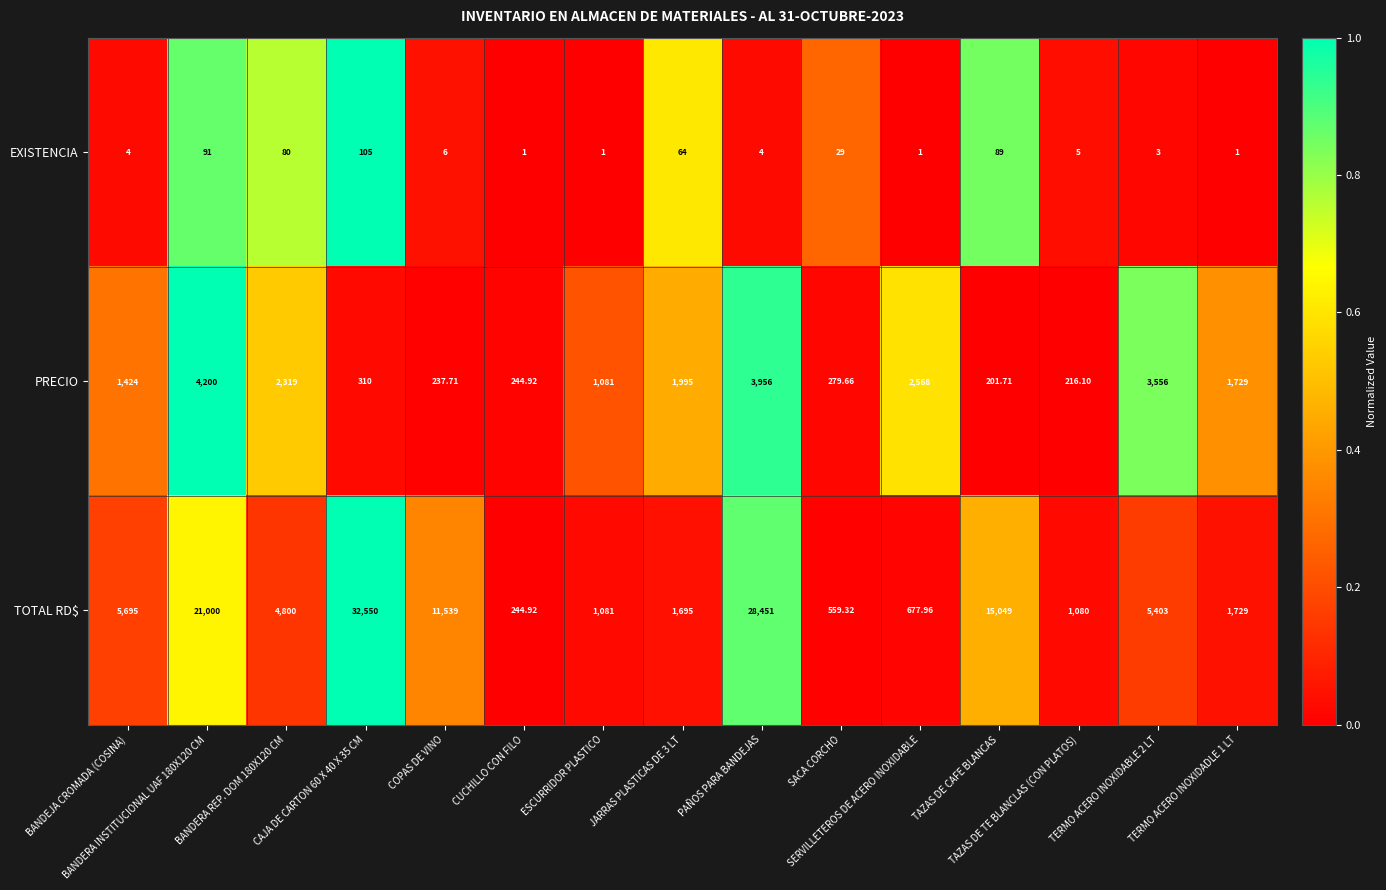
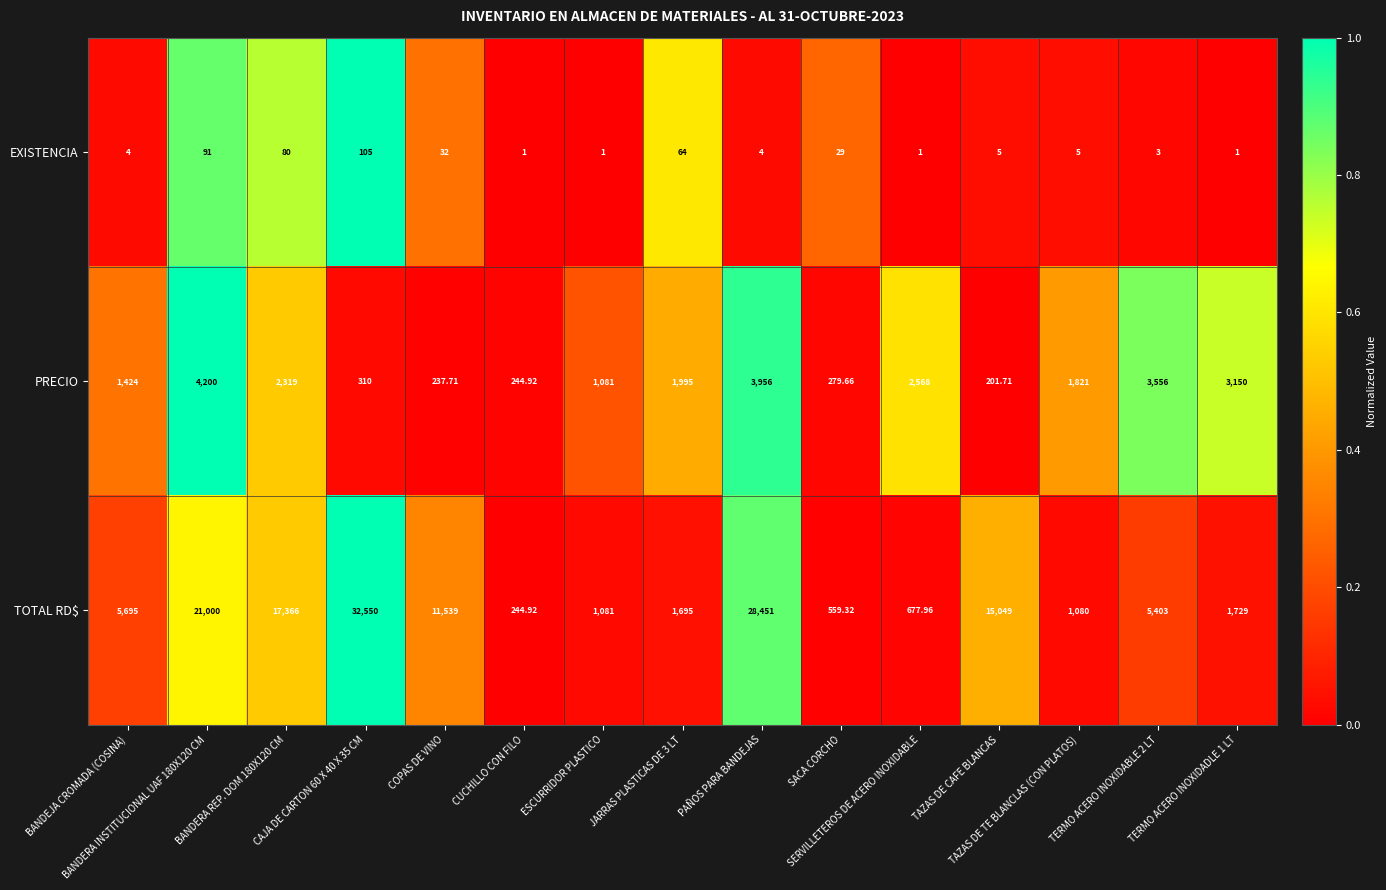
EXISTENCIA, COPAS DE VINO: 6 -> 32
EXISTENCIA, TAZAS DE CAFE BLANCAS: 89 -> 5
PRECIO, TAZAS DE TE BLANCLAS (CON PLATOS): 216.10 -> 1,821
PRECIO, TERMO ACERO INOXIDADLE 1 LT: 1,729 -> 3,150
TOTAL RD$, BANDERA REP. DOM 180X120 CM: 4,800 -> 17,366
